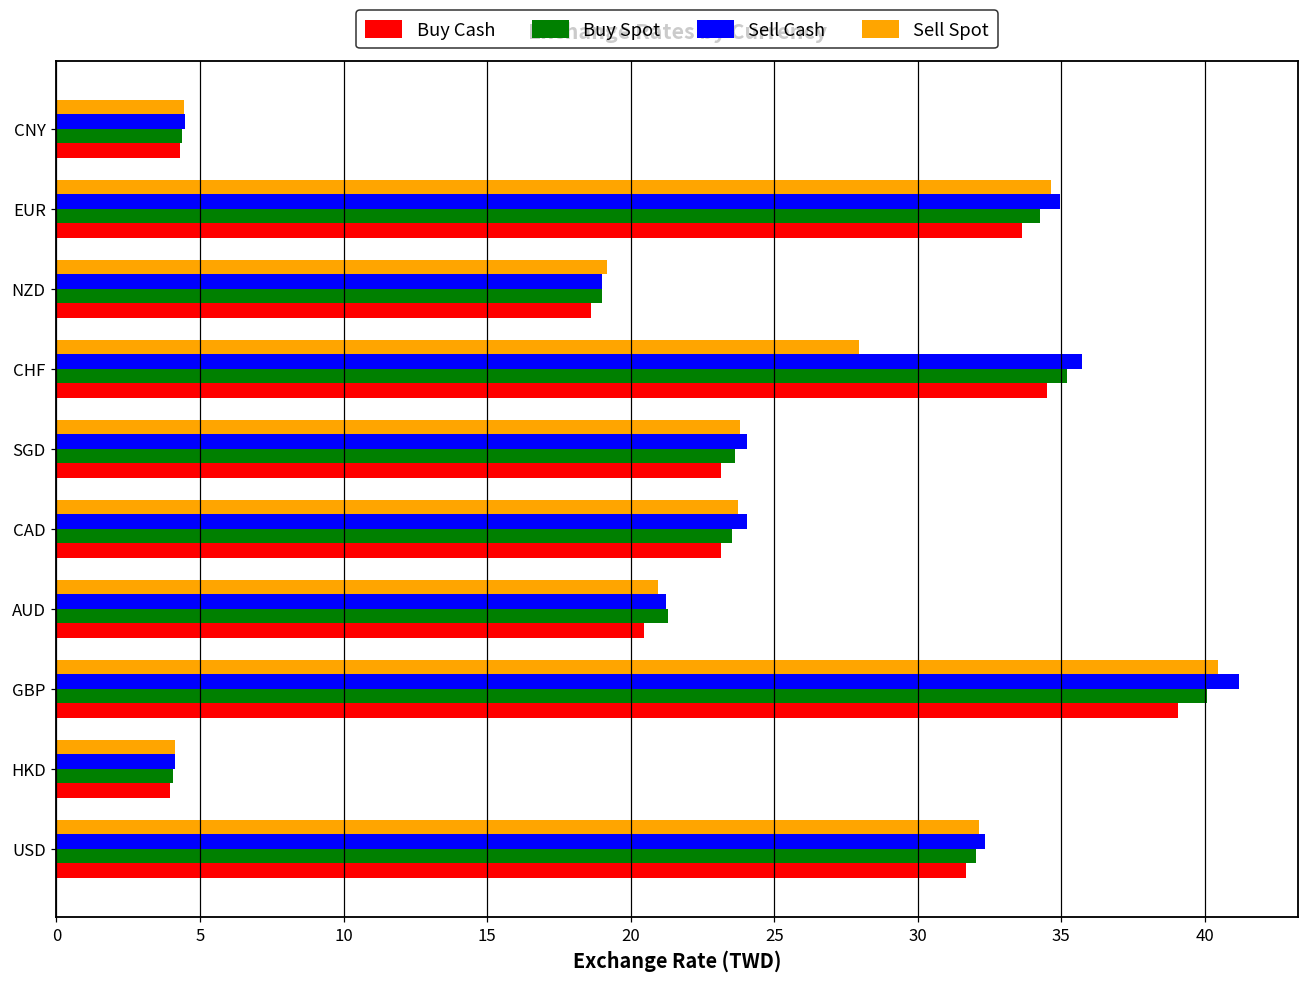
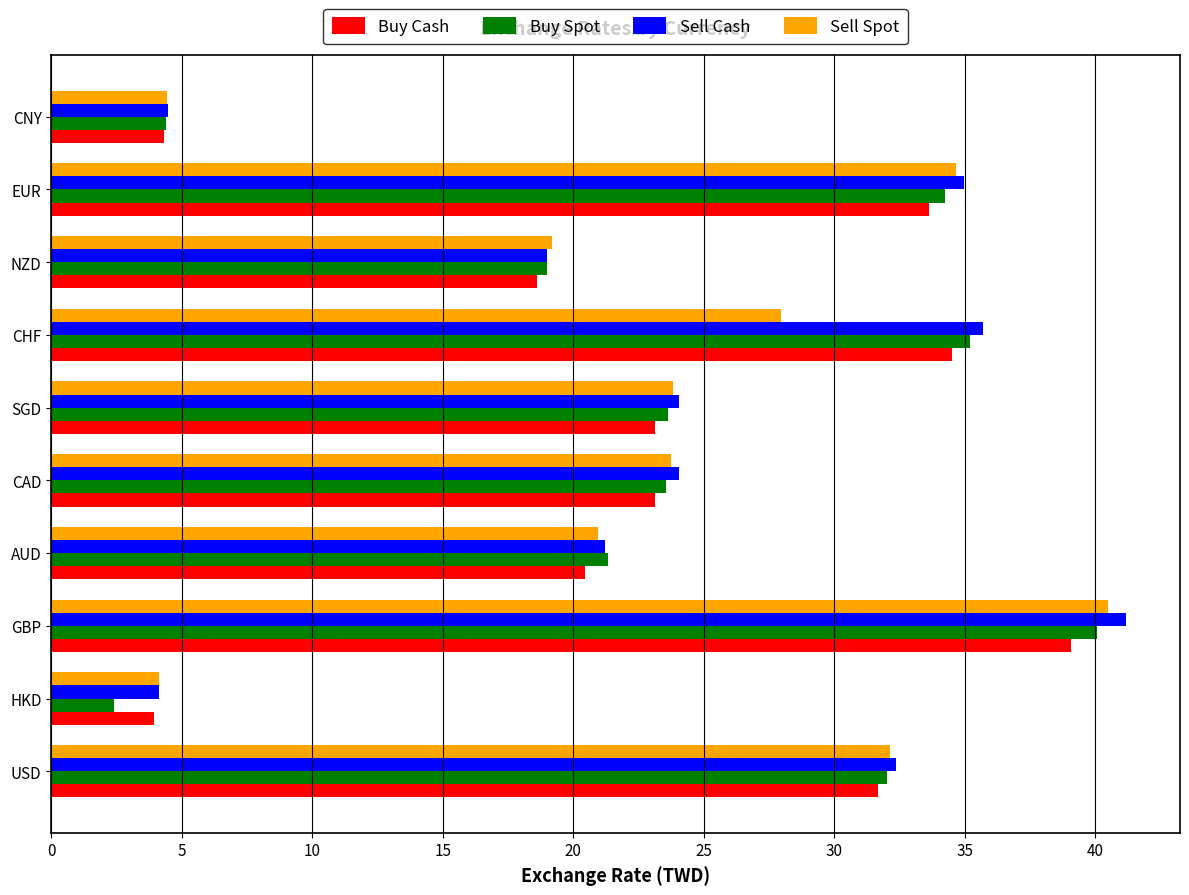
Buy Spot, HKD: 4.1 -> 2.4
